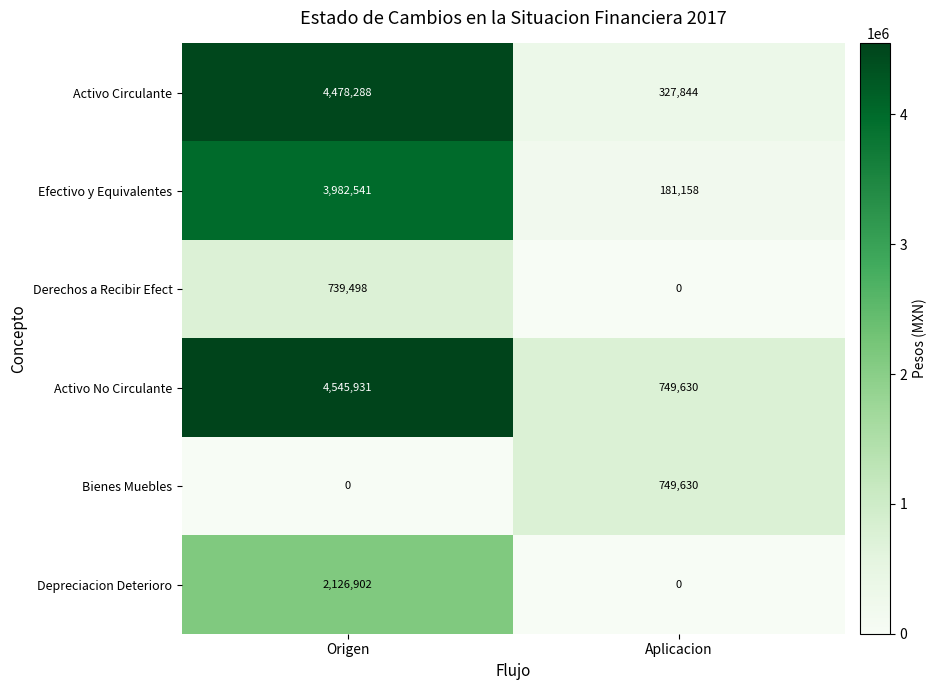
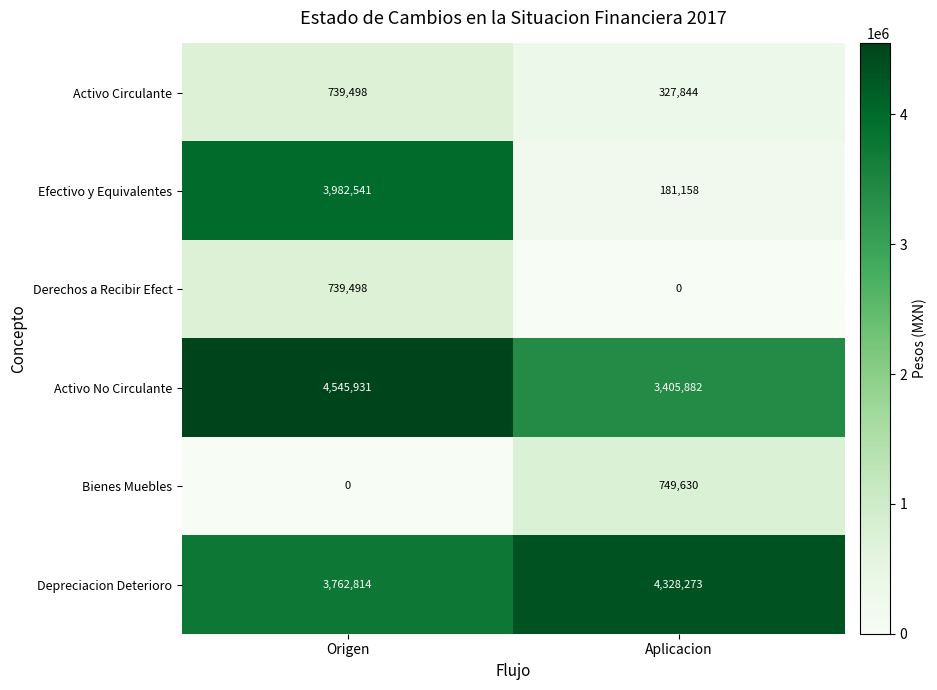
Activo Circulante, Origen: 4,478,288 -> 739,498
Activo No Circulante, Aplicacion: 749,630 -> 3,405,882
Depreciacion Deterioro, Origen: 2,126,902 -> 3,762,814
Depreciacion Deterioro, Aplicacion: 0 -> 4,328,273
